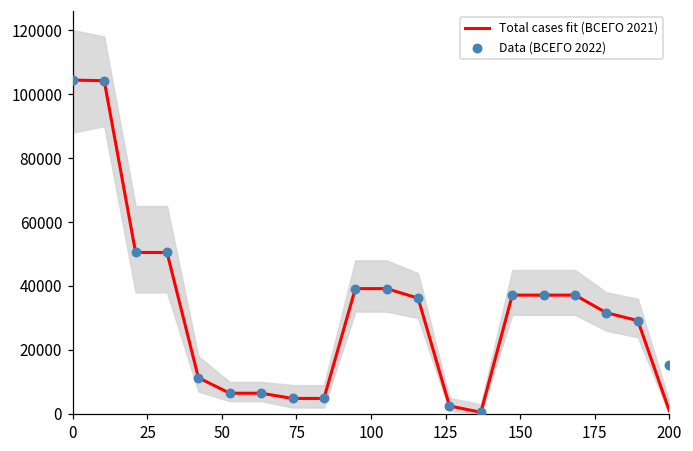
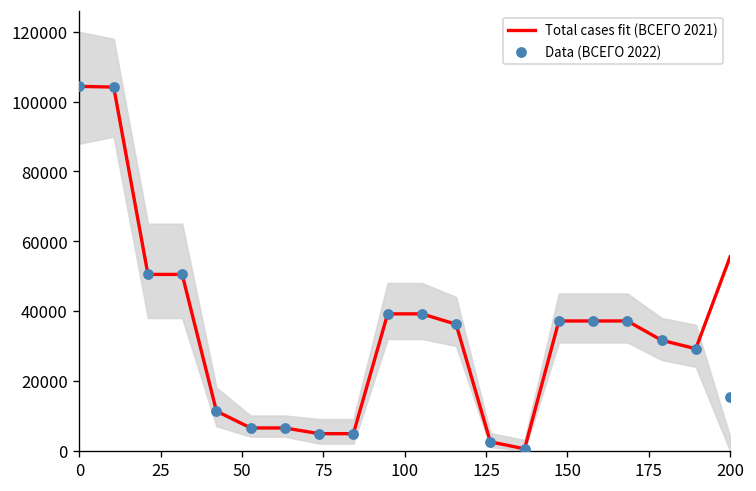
Total cases fit (ВСЕГО 2021), 200: 1000 -> 55000
